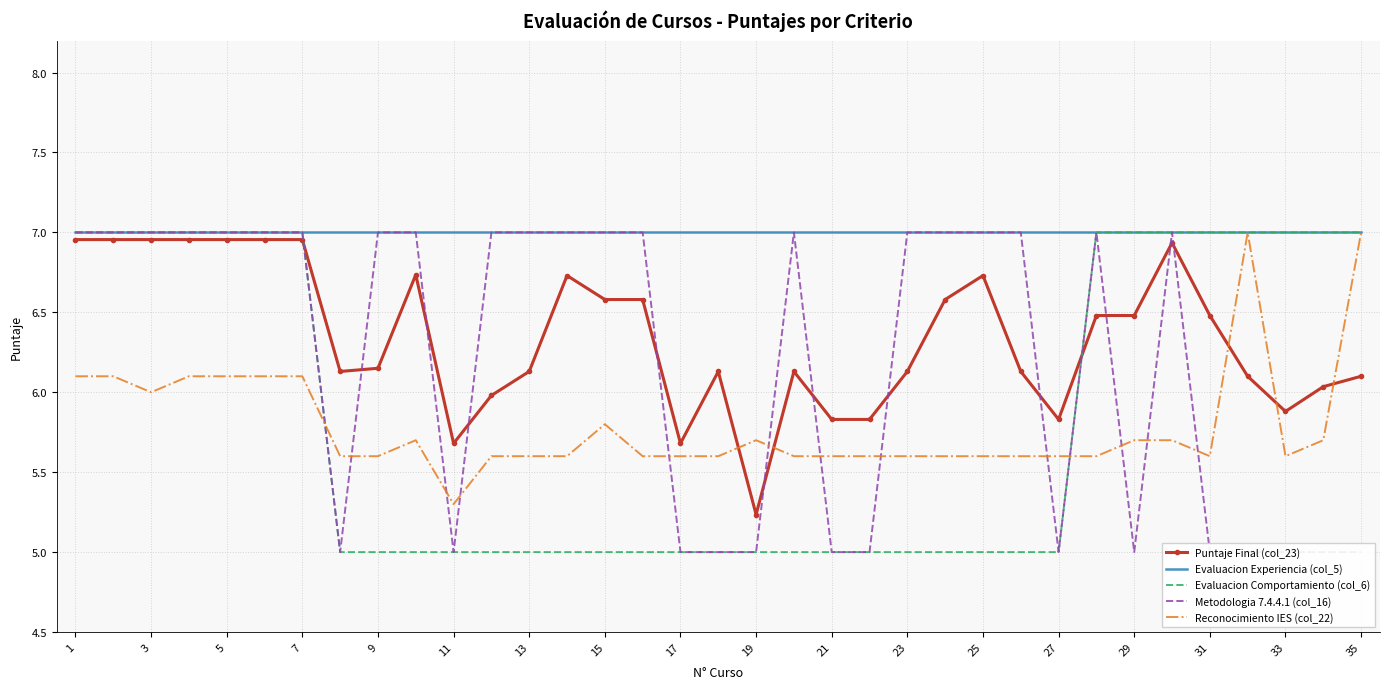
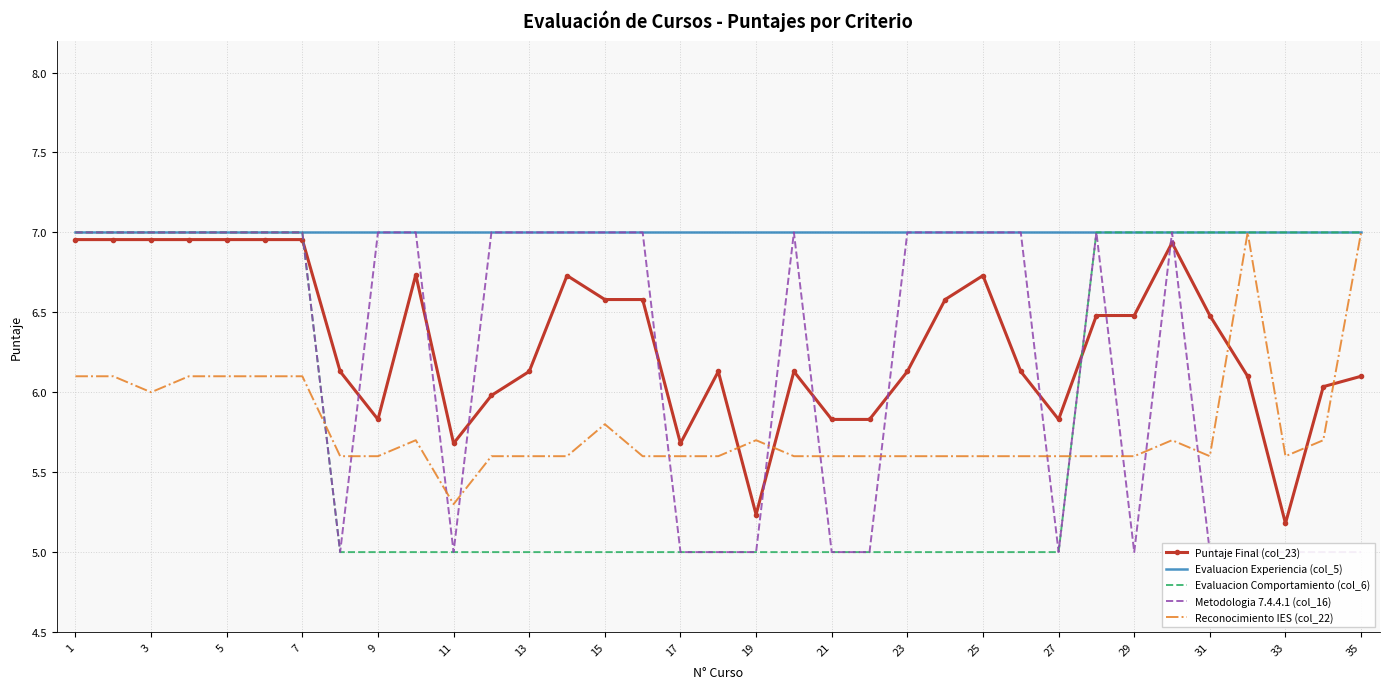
Puntaje Final (col_23), 9: 6.15 -> 5.83
Reconocimiento IES (col_22), 29: 5.7 -> 5.6
Puntaje Final (col_23), 33: 5.88 -> 5.18
